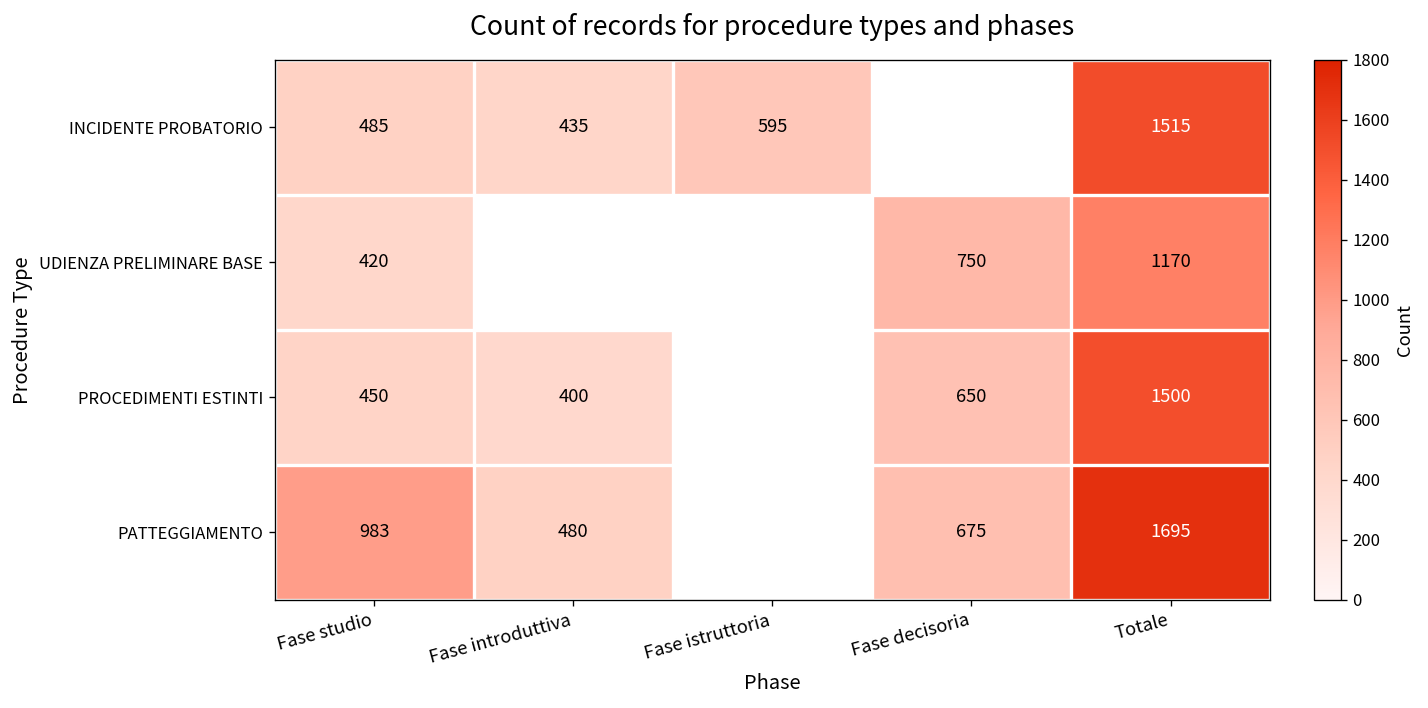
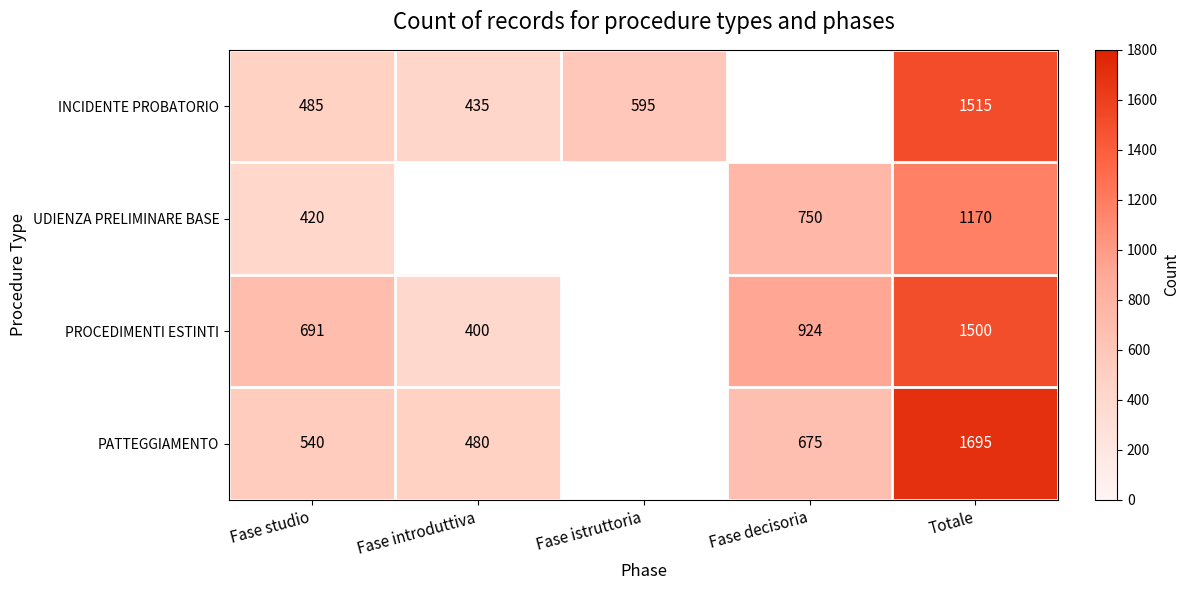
PROCEDIMENTI ESTINTI, Fase studio: 450 -> 691
PROCEDIMENTI ESTINTI, Fase decisoria: 650 -> 924
PATTEGGIAMENTO, Fase studio: 983 -> 540
